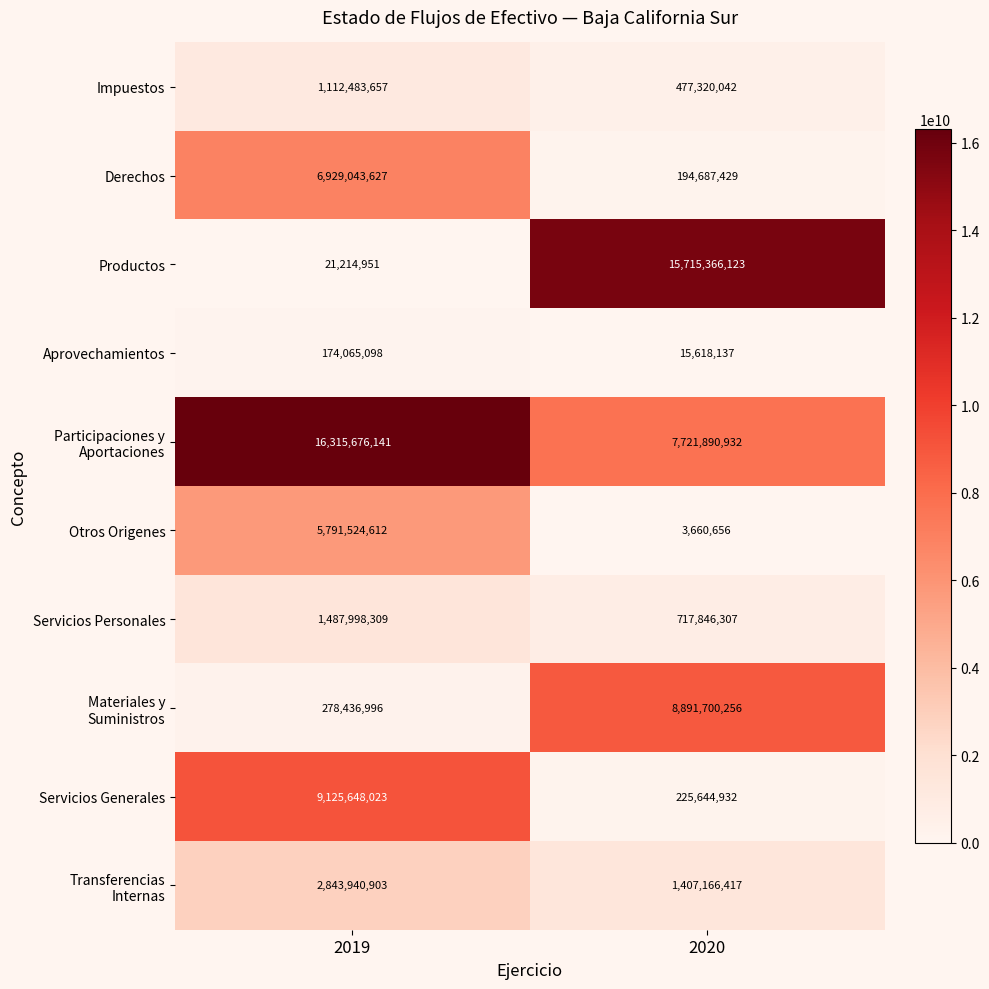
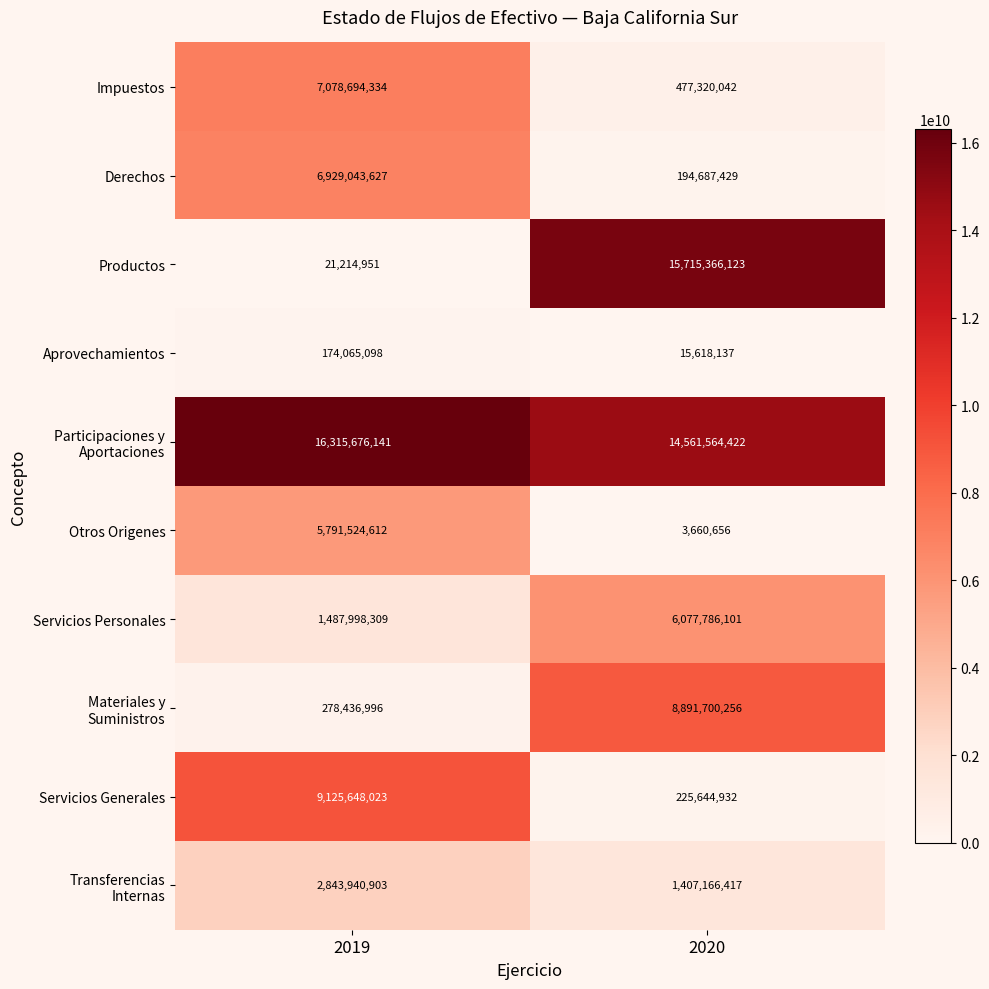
Impuestos, 2019: 1,112,483,657 -> 7,078,694,334
Participaciones y Aportaciones, 2020: 7,721,890,932 -> 14,561,564,422
Servicios Personales, 2020: 717,846,307 -> 6,077,786,101
